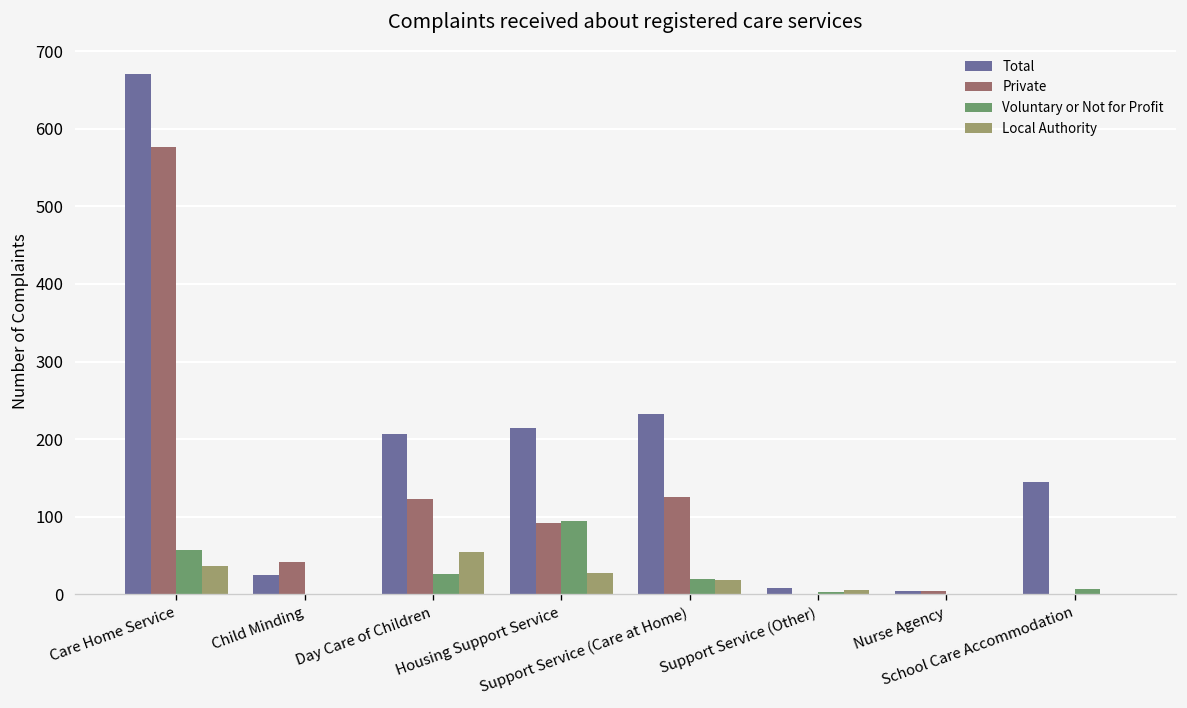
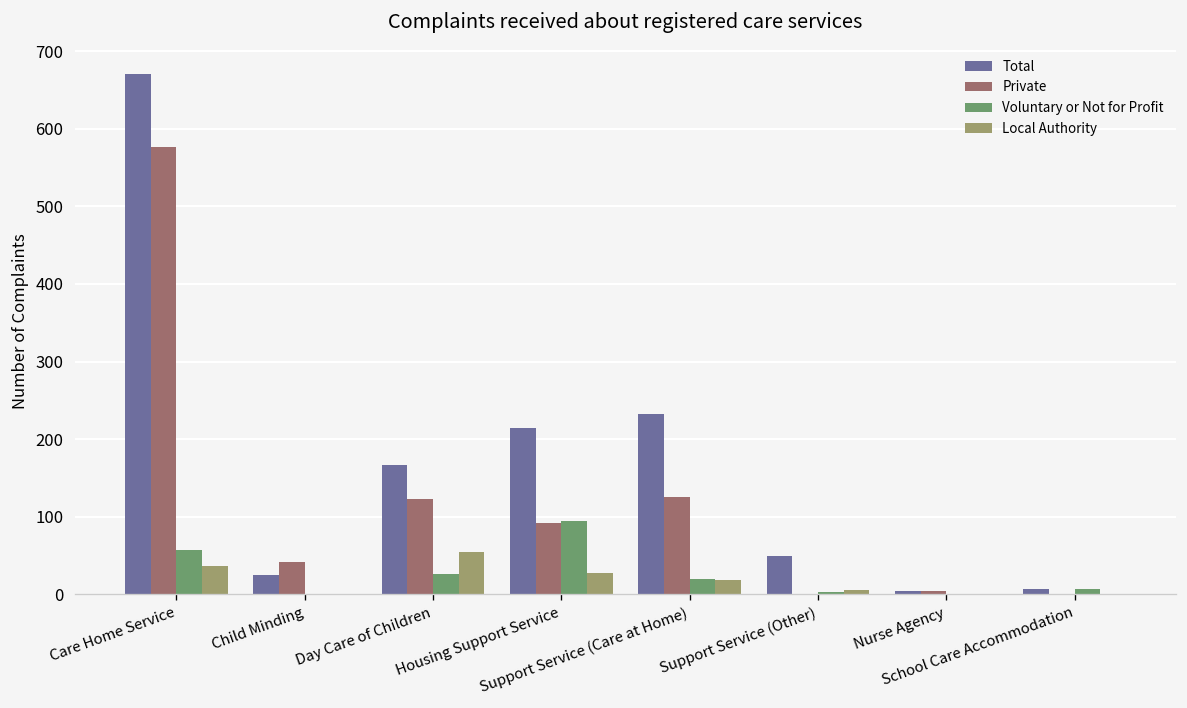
Total, Day Care of Children: 210 -> 170
Total, Support Service (Other): 10 -> 50
Total, School Care Accommodation: 150 -> 10
